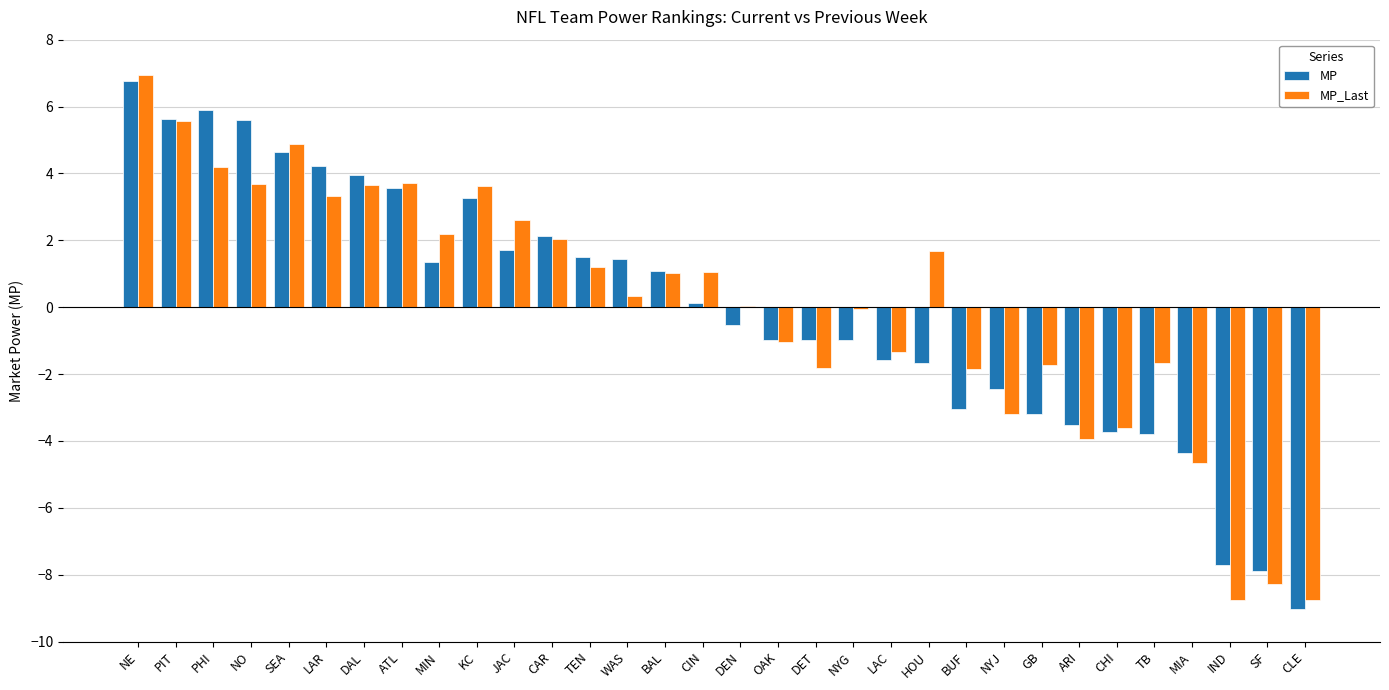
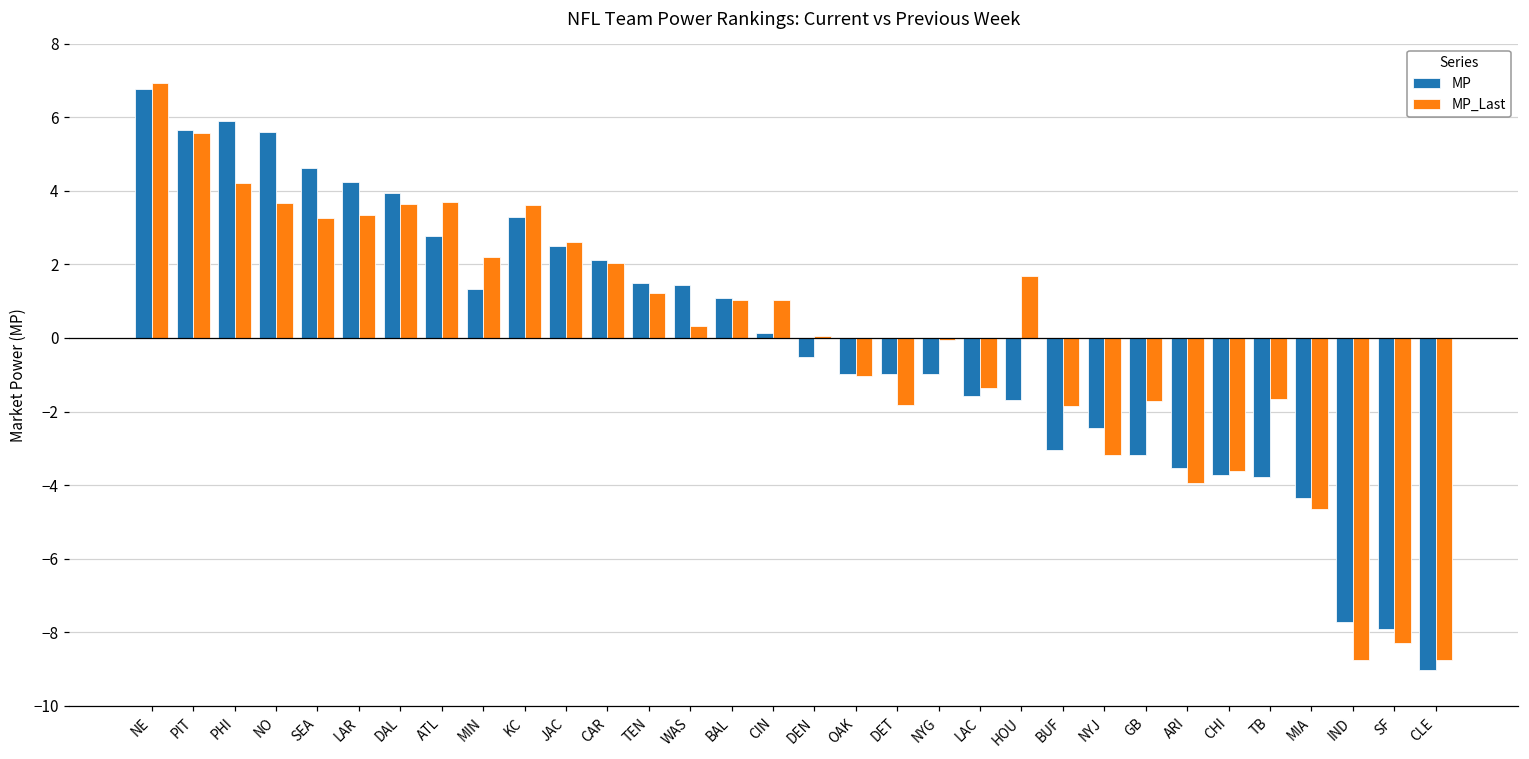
MP_Last, SEA: 4.9 -> 3.3
MP, ATL: 3.6 -> 2.8
MP, JAC: 1.7 -> 2.5
